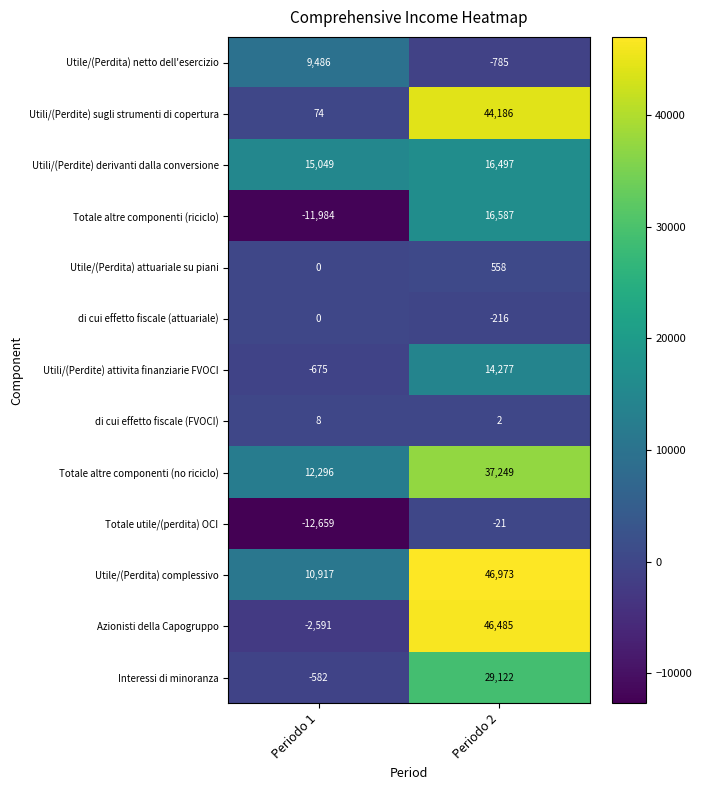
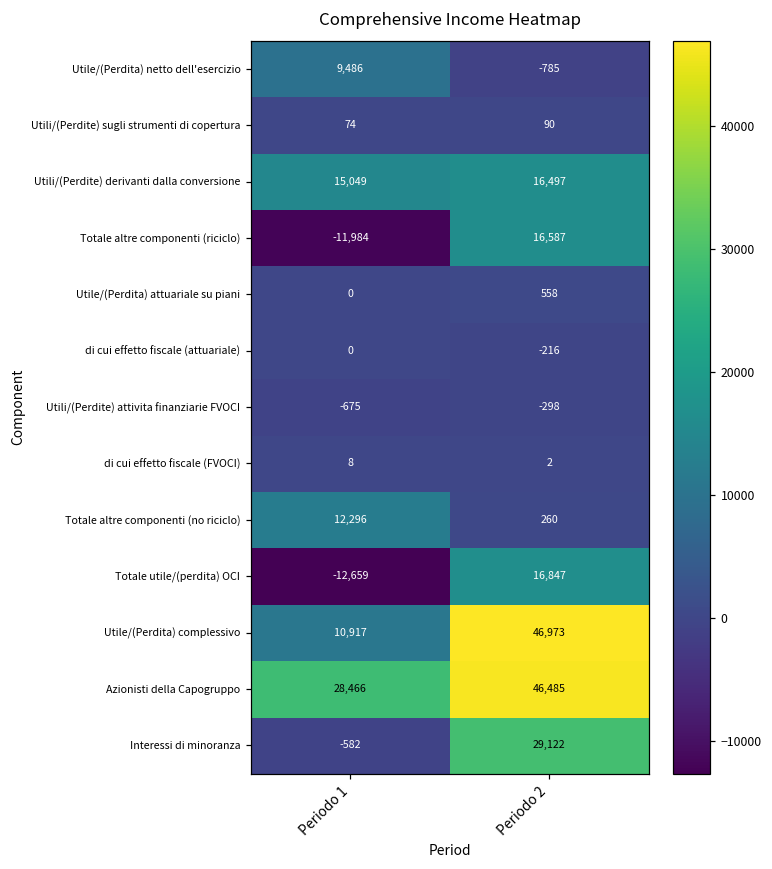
Utili/(Perdite) sugli strumenti di copertura, Periodo 2: 44,186 -> 90
Utili/(Perdite) attivita finanziarie FVOCI, Periodo 2: 14,277 -> -298
Totale altre componenti (no riciclo), Periodo 2: 37,249 -> 260
Totale utile/(perdita) OCI, Periodo 2: -21 -> 16,847
Azionisti della Capogruppo, Periodo 1: -2,591 -> 28,466
